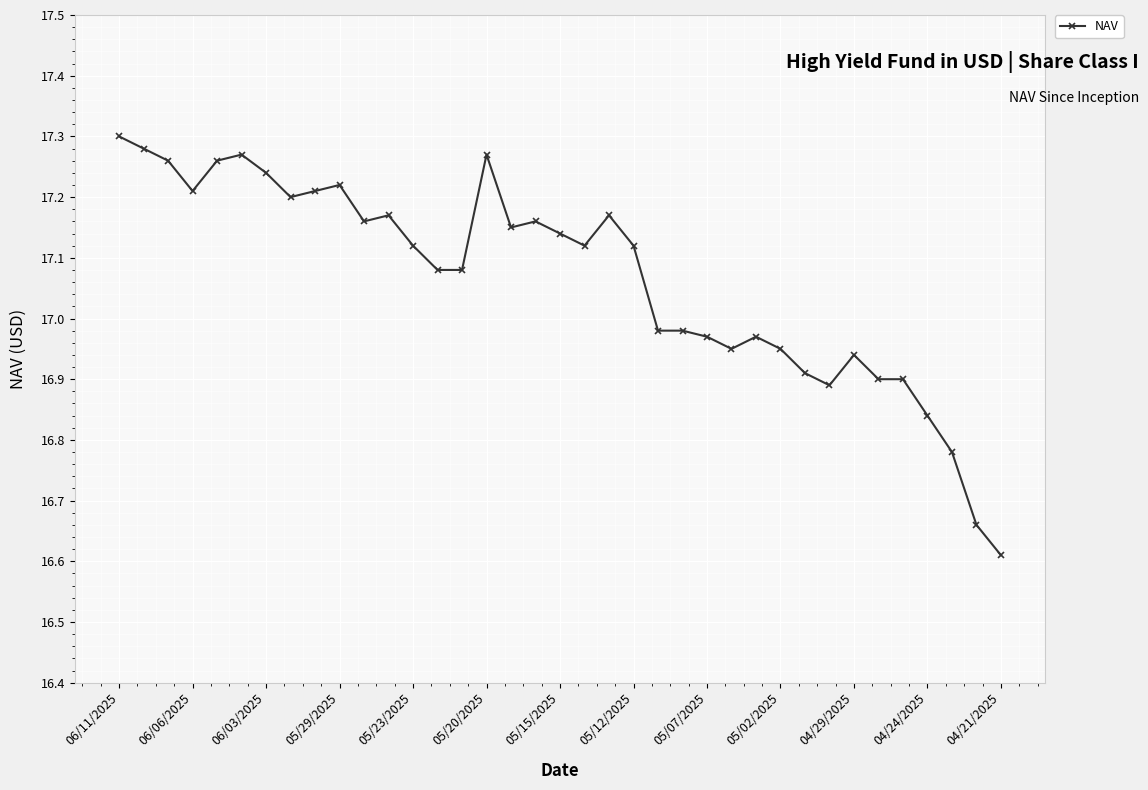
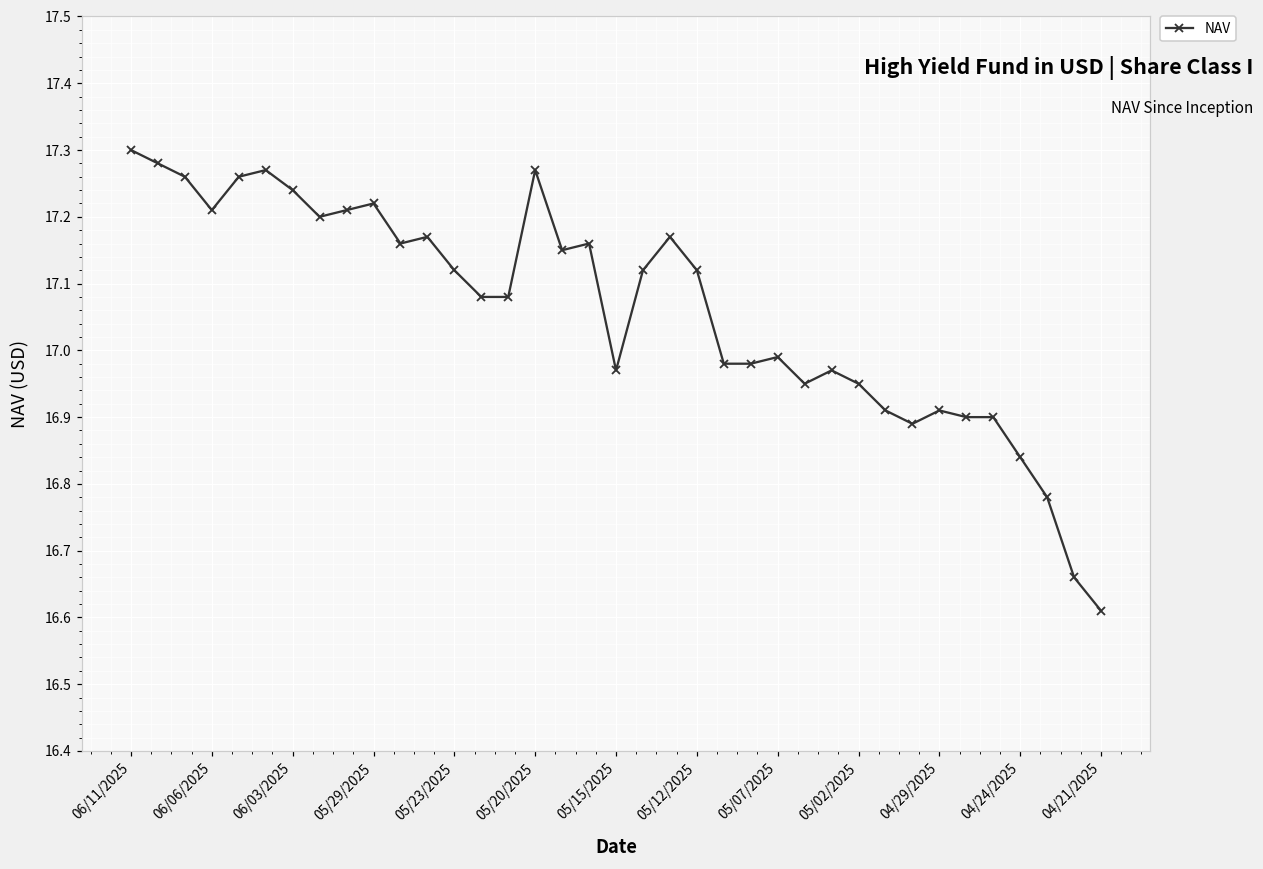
05/15/2025: 17.14 -> 16.97
05/07/2025: 16.97 -> 16.99
04/29/2025: 16.94 -> 16.91
